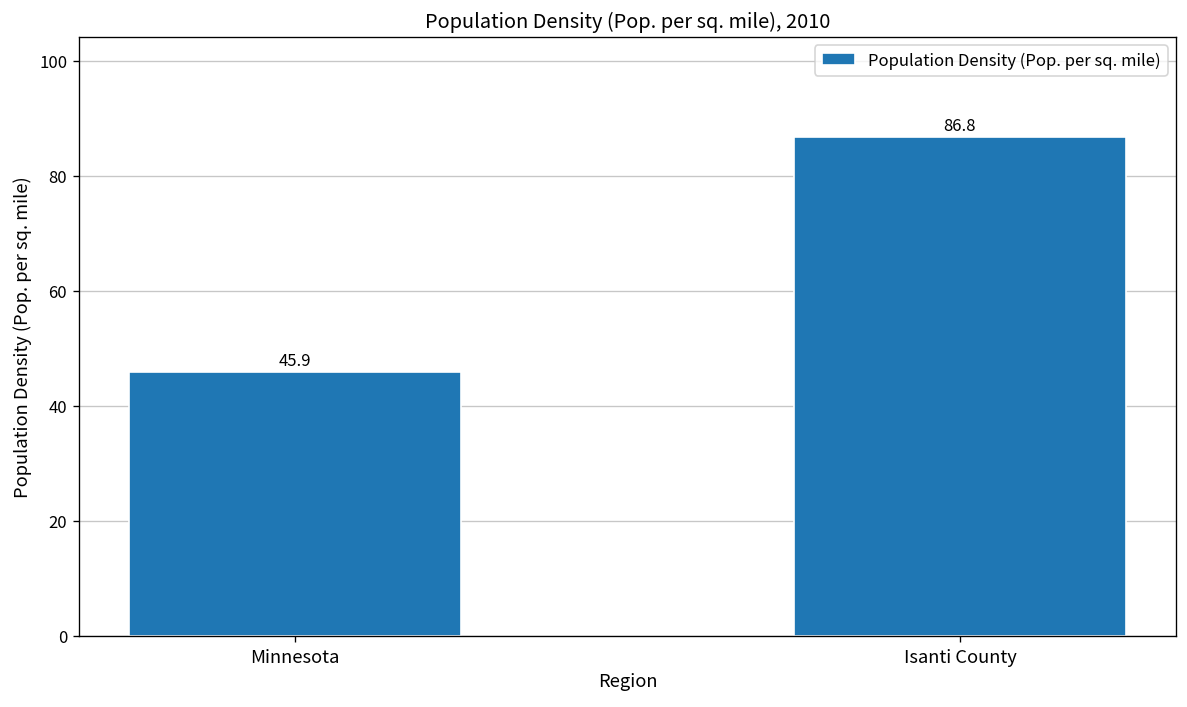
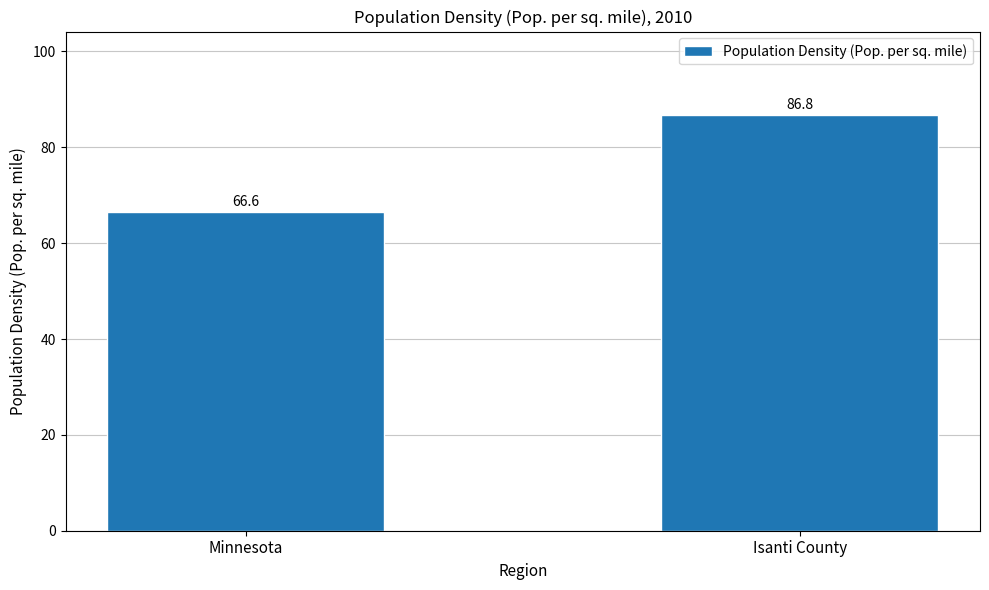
Minnesota: 45.9 -> 66.6
